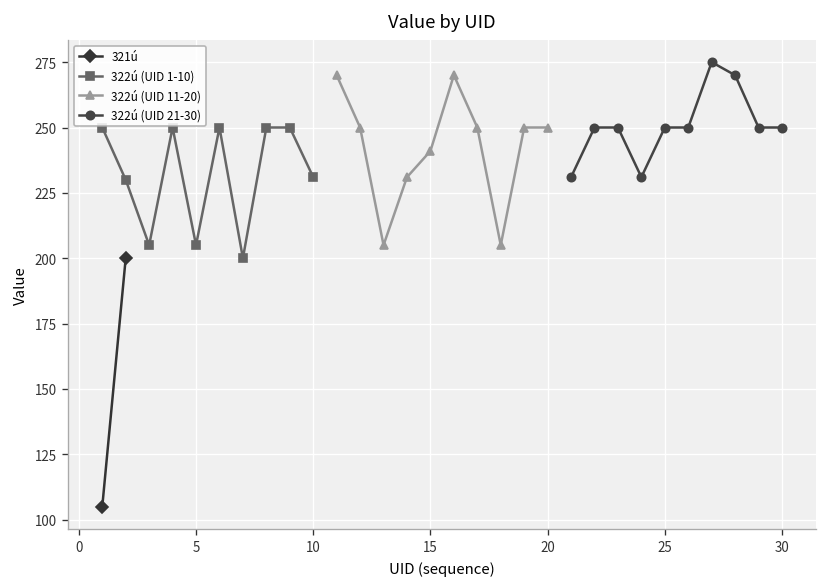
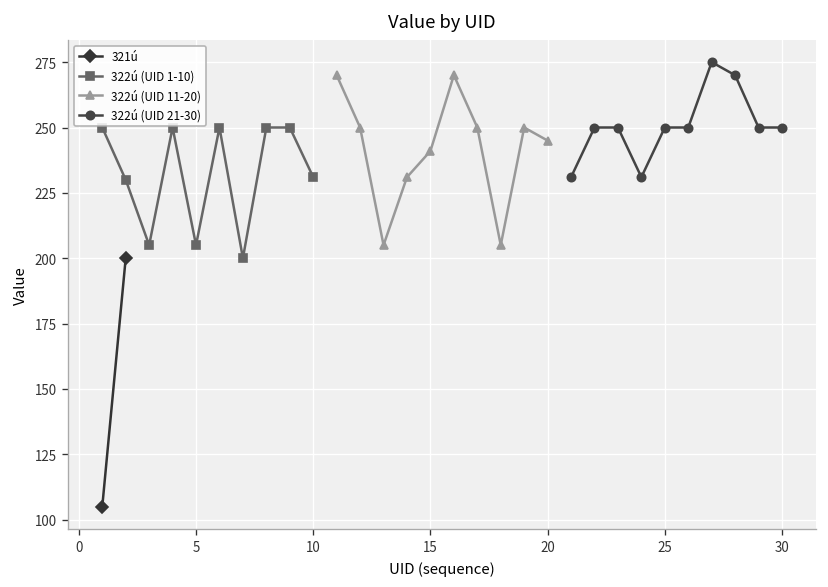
322ú (UID 11-20), 20: 250 -> 245
